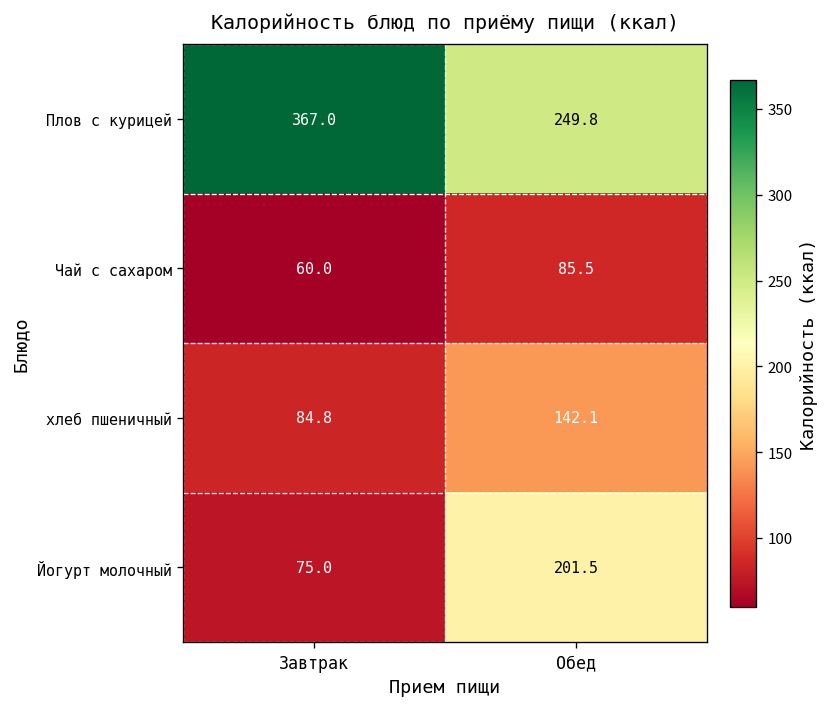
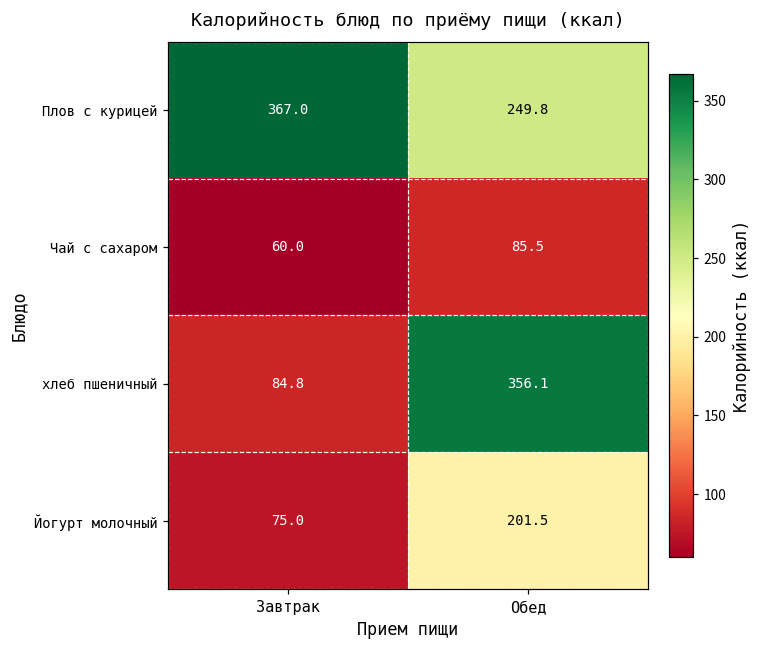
хлеб пшеничный, Обед: 142.1 -> 356.1
